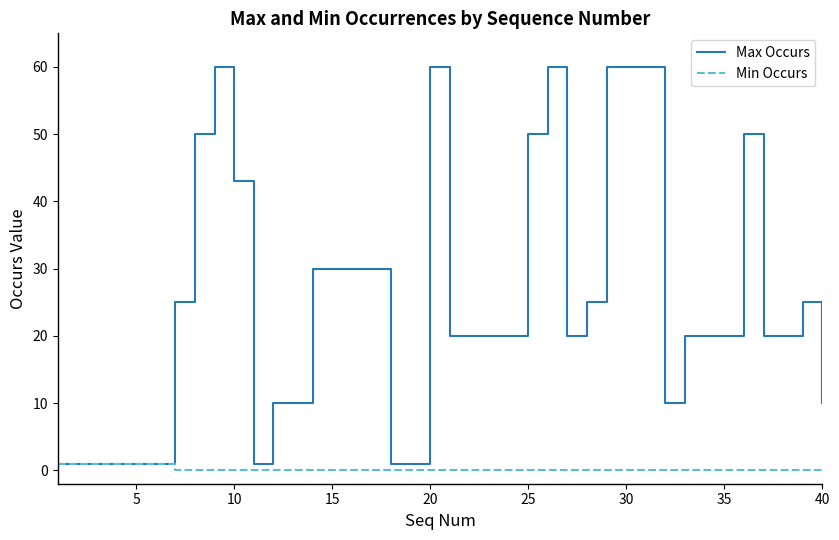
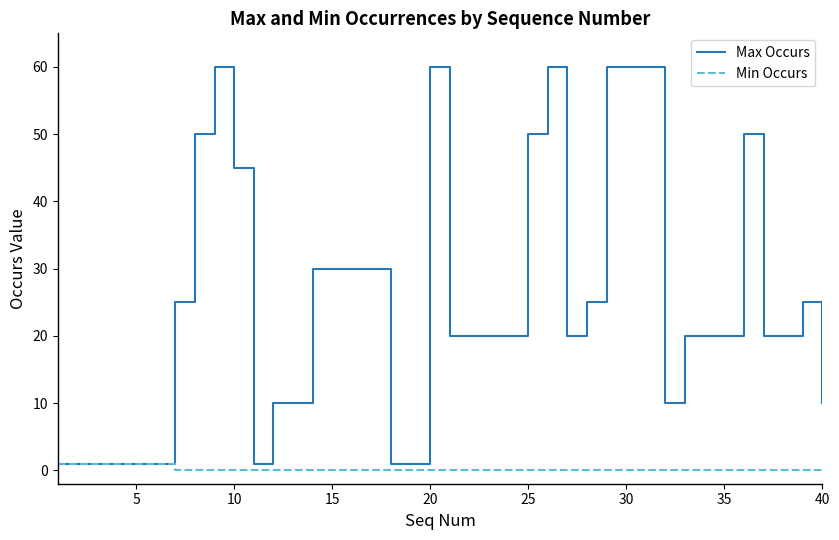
Max Occurs, 10: 43 -> 45
